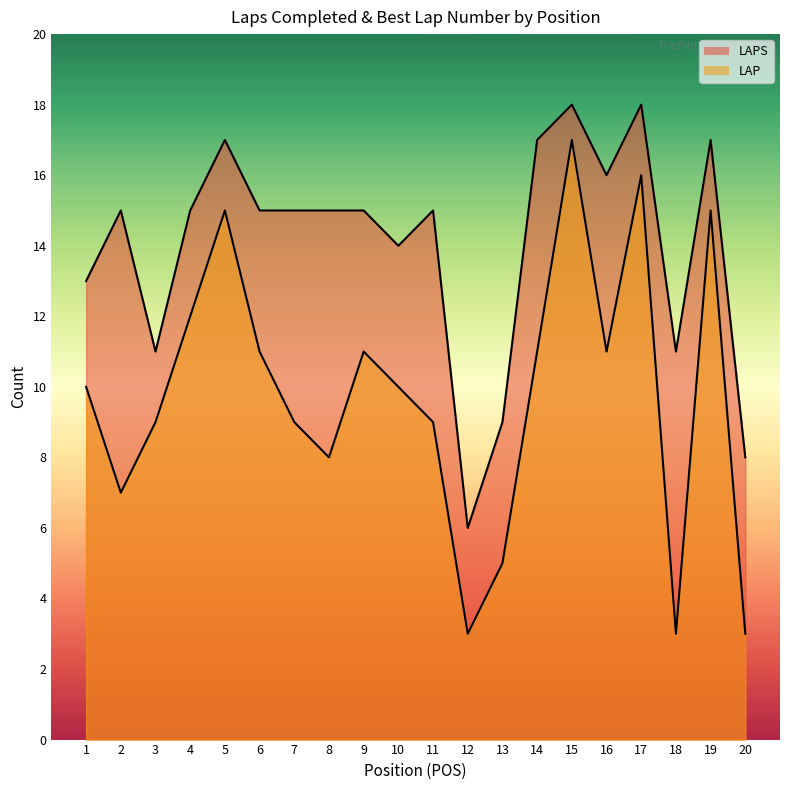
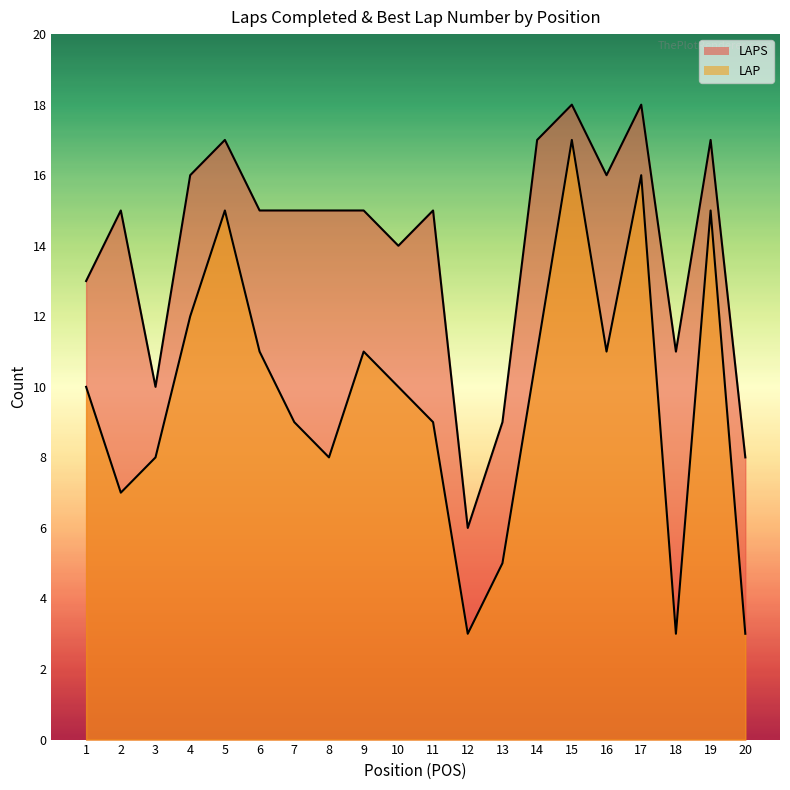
LAPS, 3: 11 -> 10
LAP, 3: 9 -> 8
LAPS, 4: 15 -> 16
